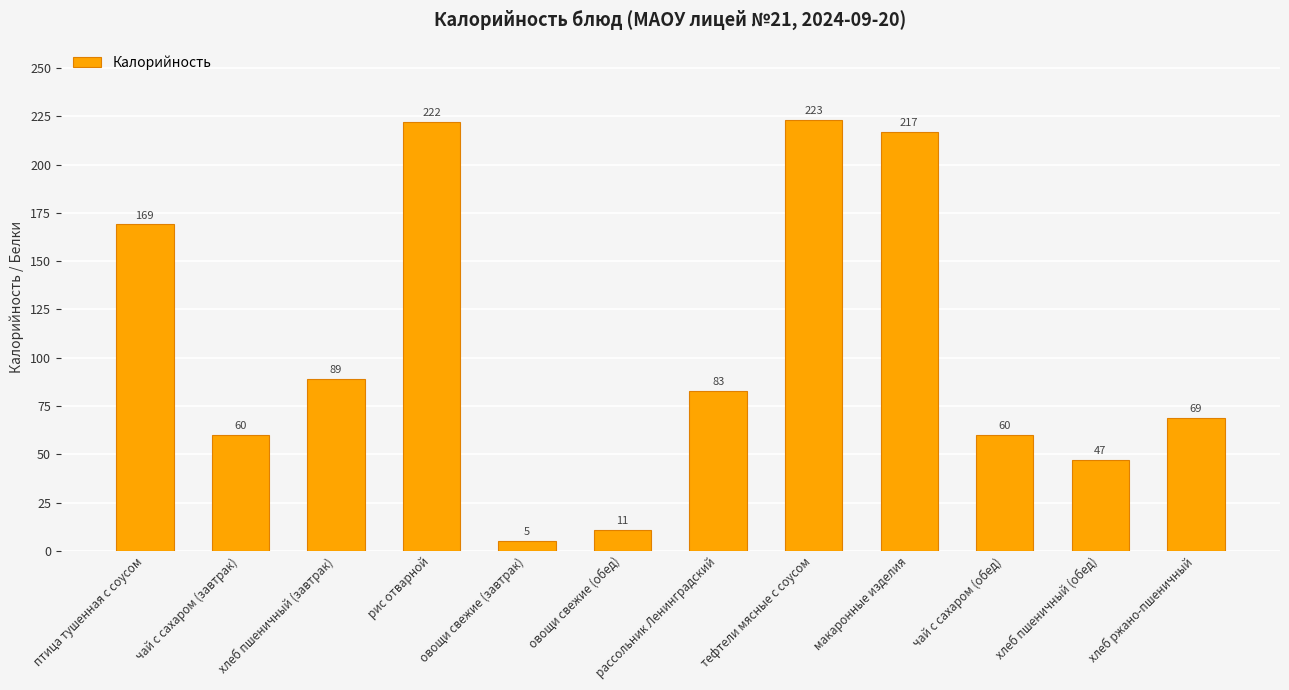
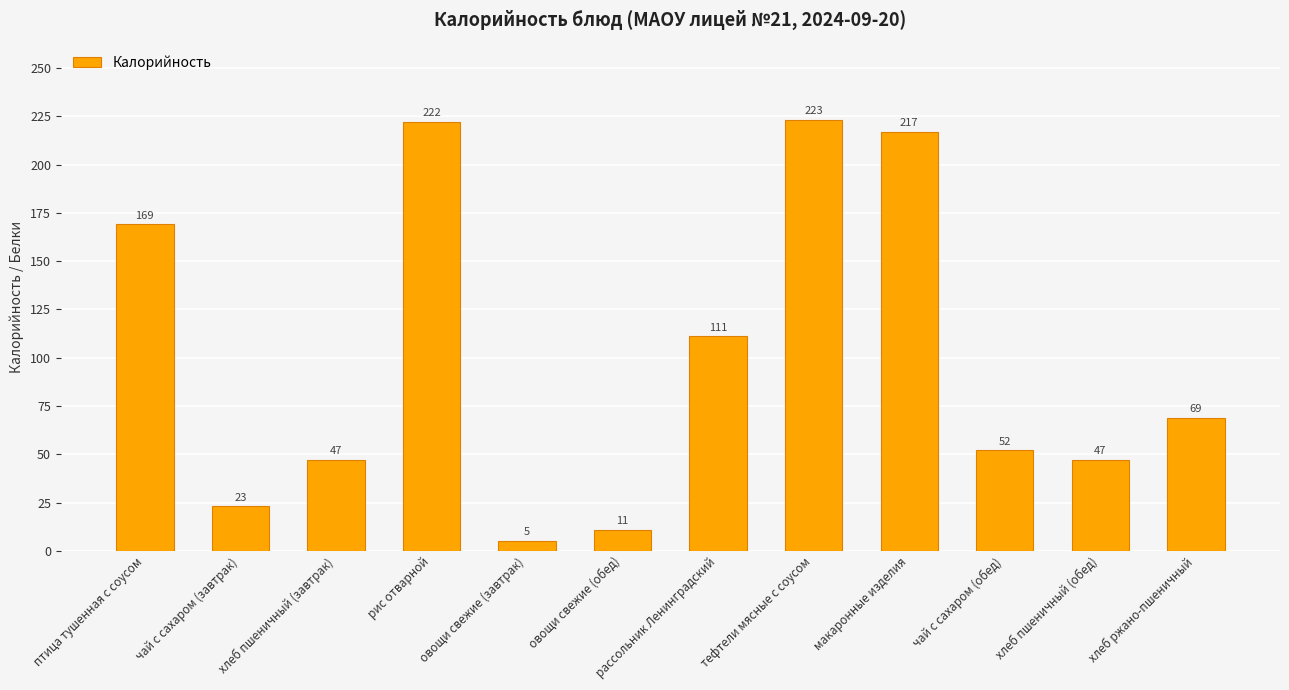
чай с сахаром (завтрак): 60 -> 23
хлеб пшеничный (завтрак): 89 -> 47
рассольник Ленинградский: 83 -> 111
чай с сахаром (обед): 60 -> 52
